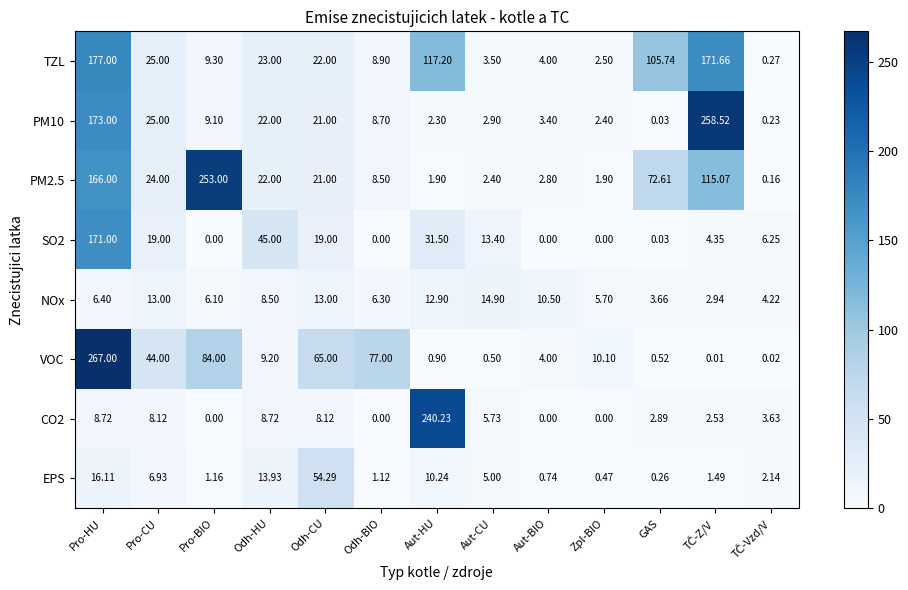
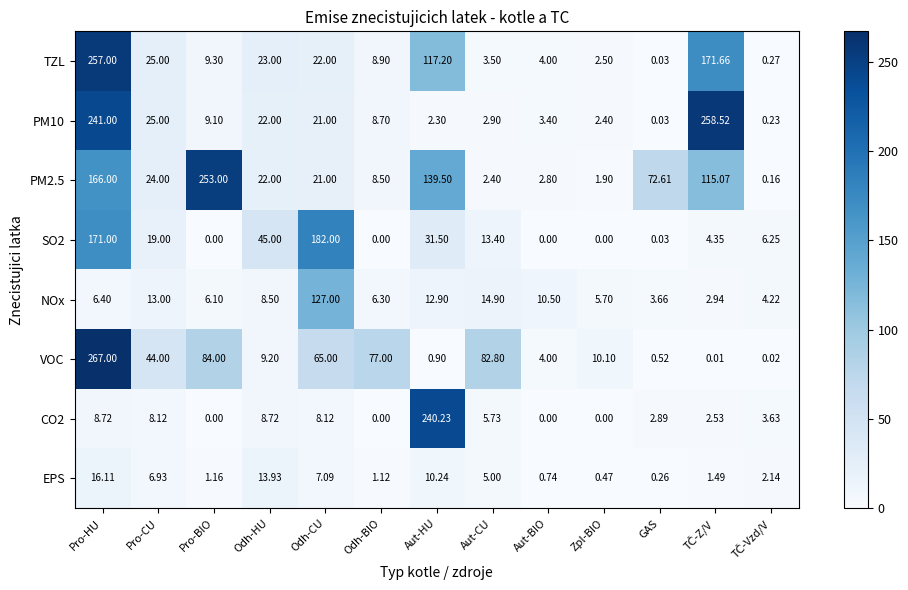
TZL, Pro-HU: 177.00 -> 257.00
TZL, GAS: 105.74 -> 0.03
PM10, Pro-HU: 173.00 -> 241.00
PM2.5, Aut-HU: 1.90 -> 139.50
SO2, Odh-CU: 19.00 -> 182.00
NOx, Odh-CU: 13.00 -> 127.00
VOC, Aut-CU: 0.50 -> 82.80
EPS, Odh-CU: 54.29 -> 7.09
